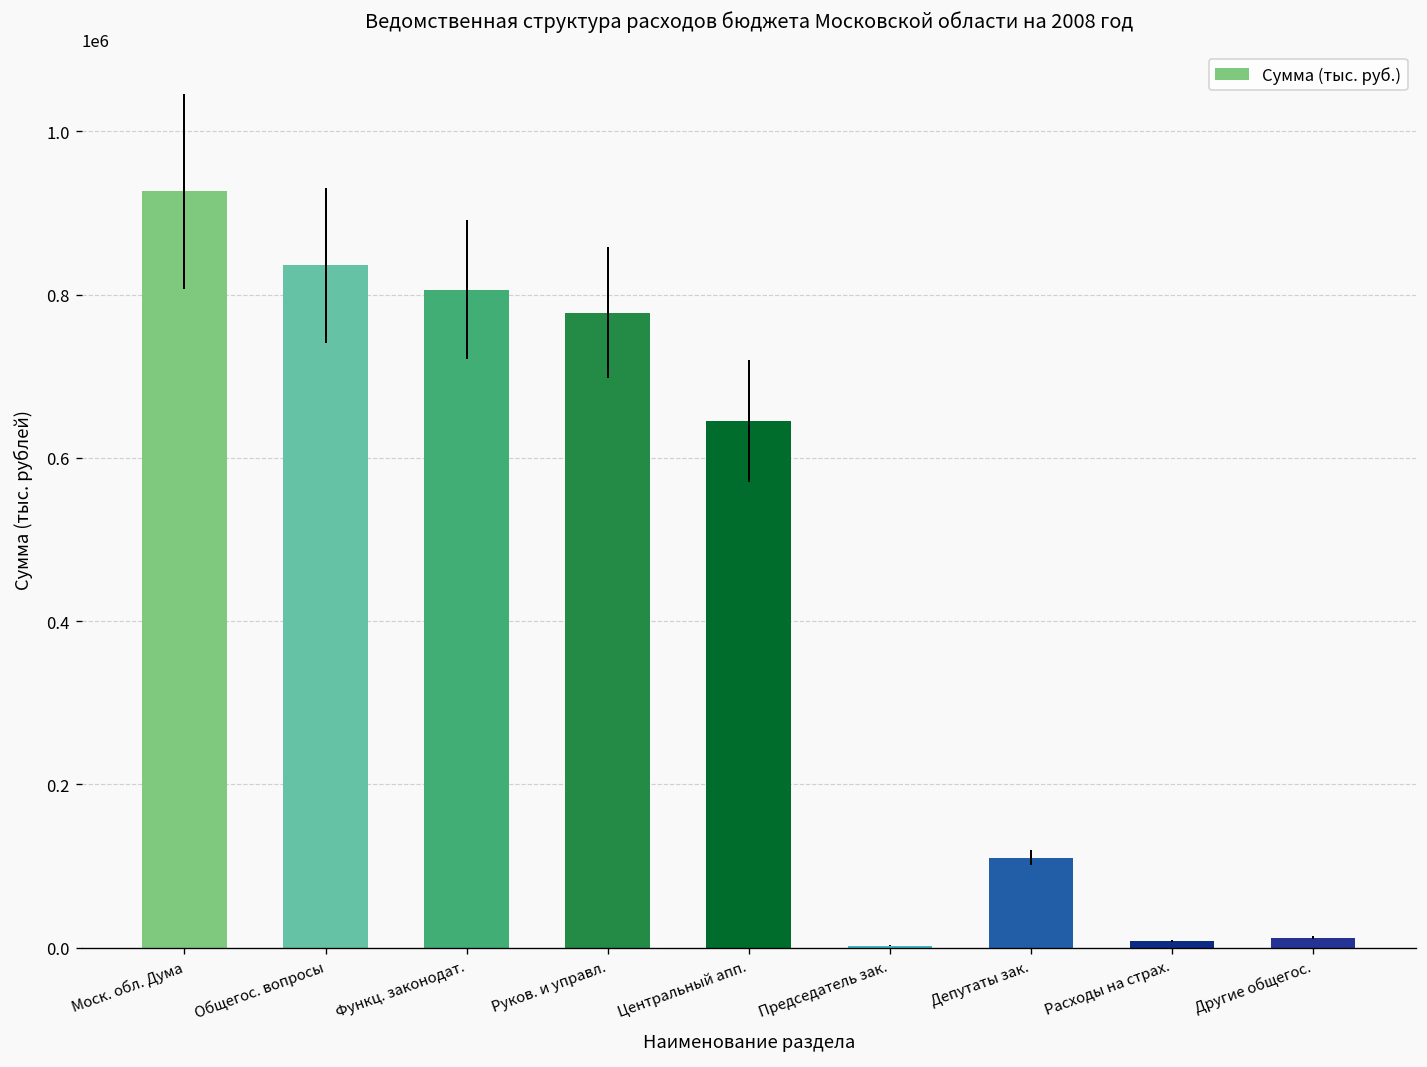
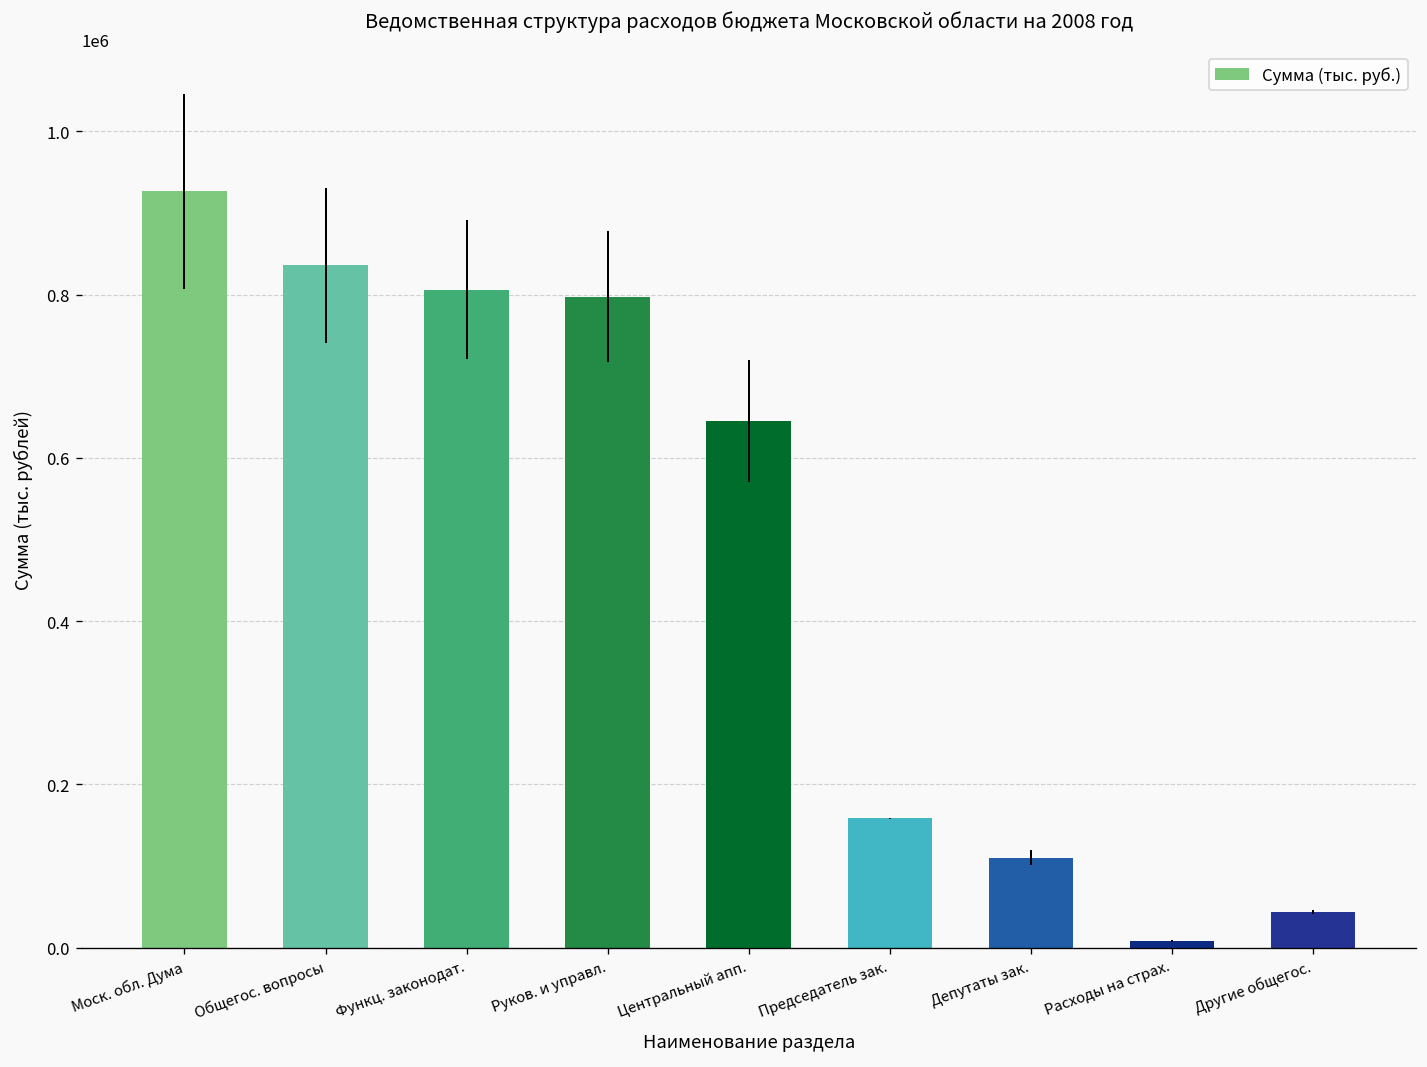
Руков. и управл.: 780000 -> 800000
Председатель зак.: 0 -> 160000
Другие общегос.: 10000 -> 40000
